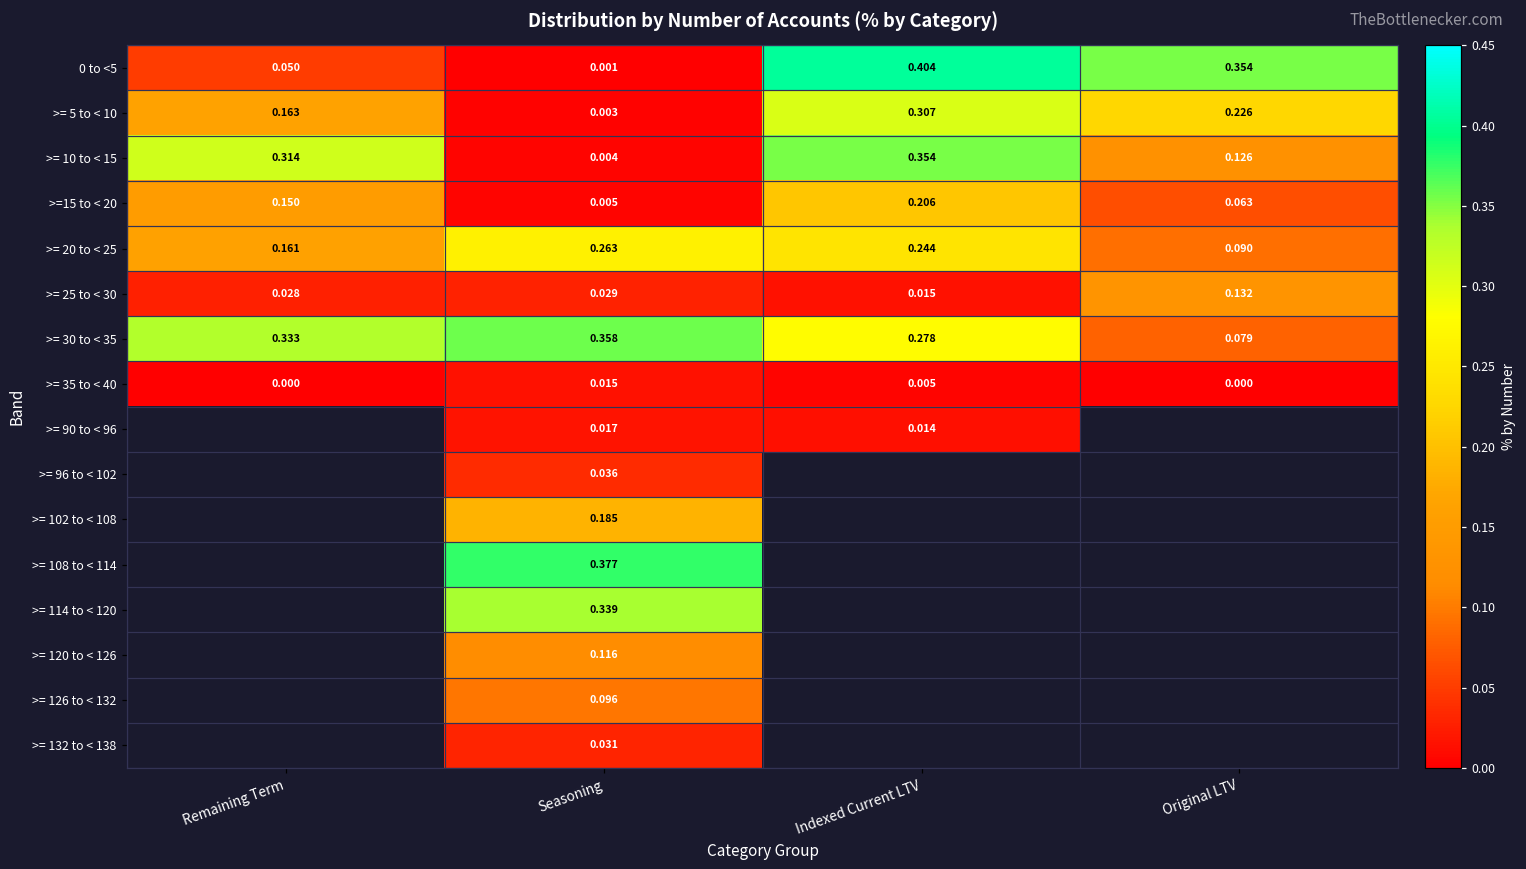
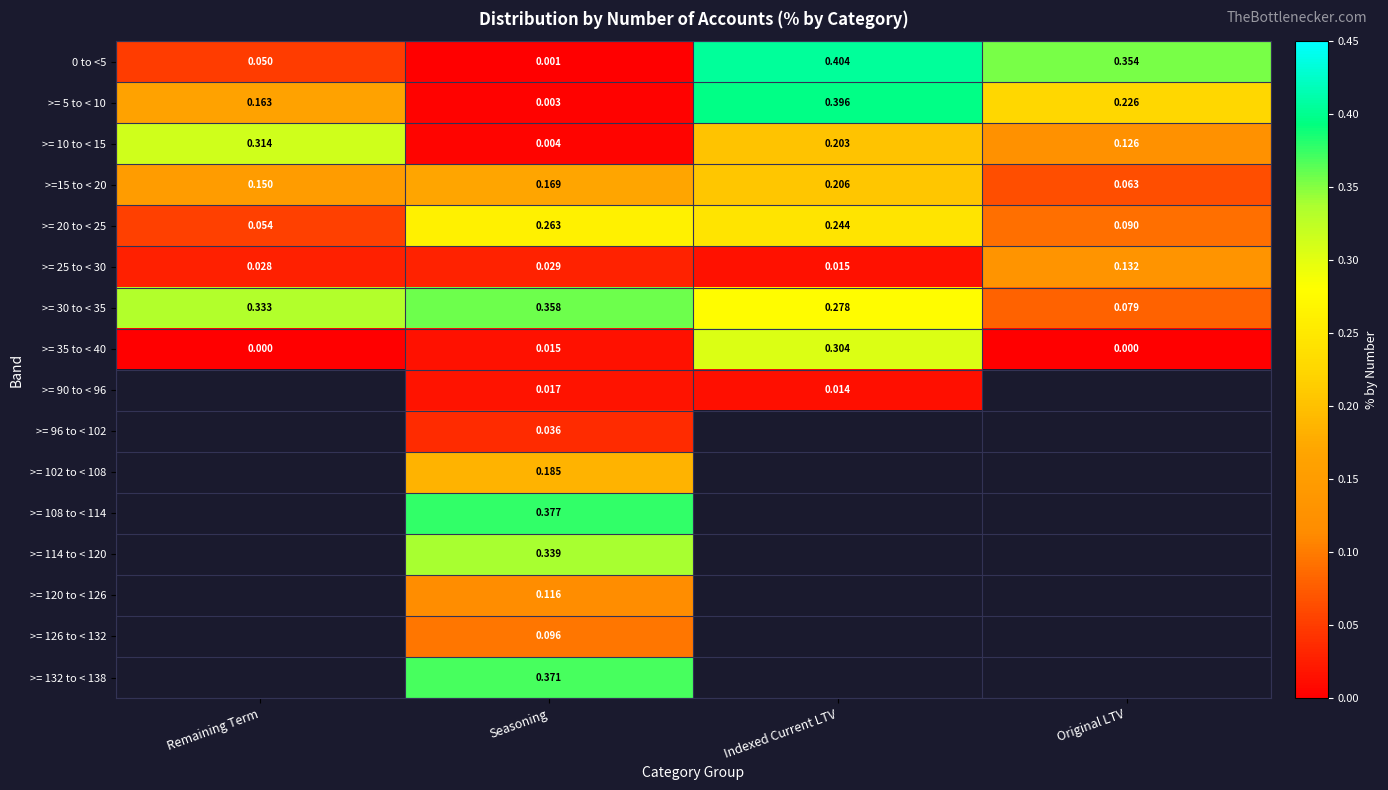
>= 5 to < 10, Indexed Current LTV: 0.307 -> 0.396
>= 10 to < 15, Indexed Current LTV: 0.354 -> 0.203
>=15 to < 20, Seasoning: 0.005 -> 0.169
>= 20 to < 25, Remaining Term: 0.161 -> 0.054
>= 35 to < 40, Indexed Current LTV: 0.005 -> 0.304
>= 132 to < 138, Seasoning: 0.031 -> 0.371
